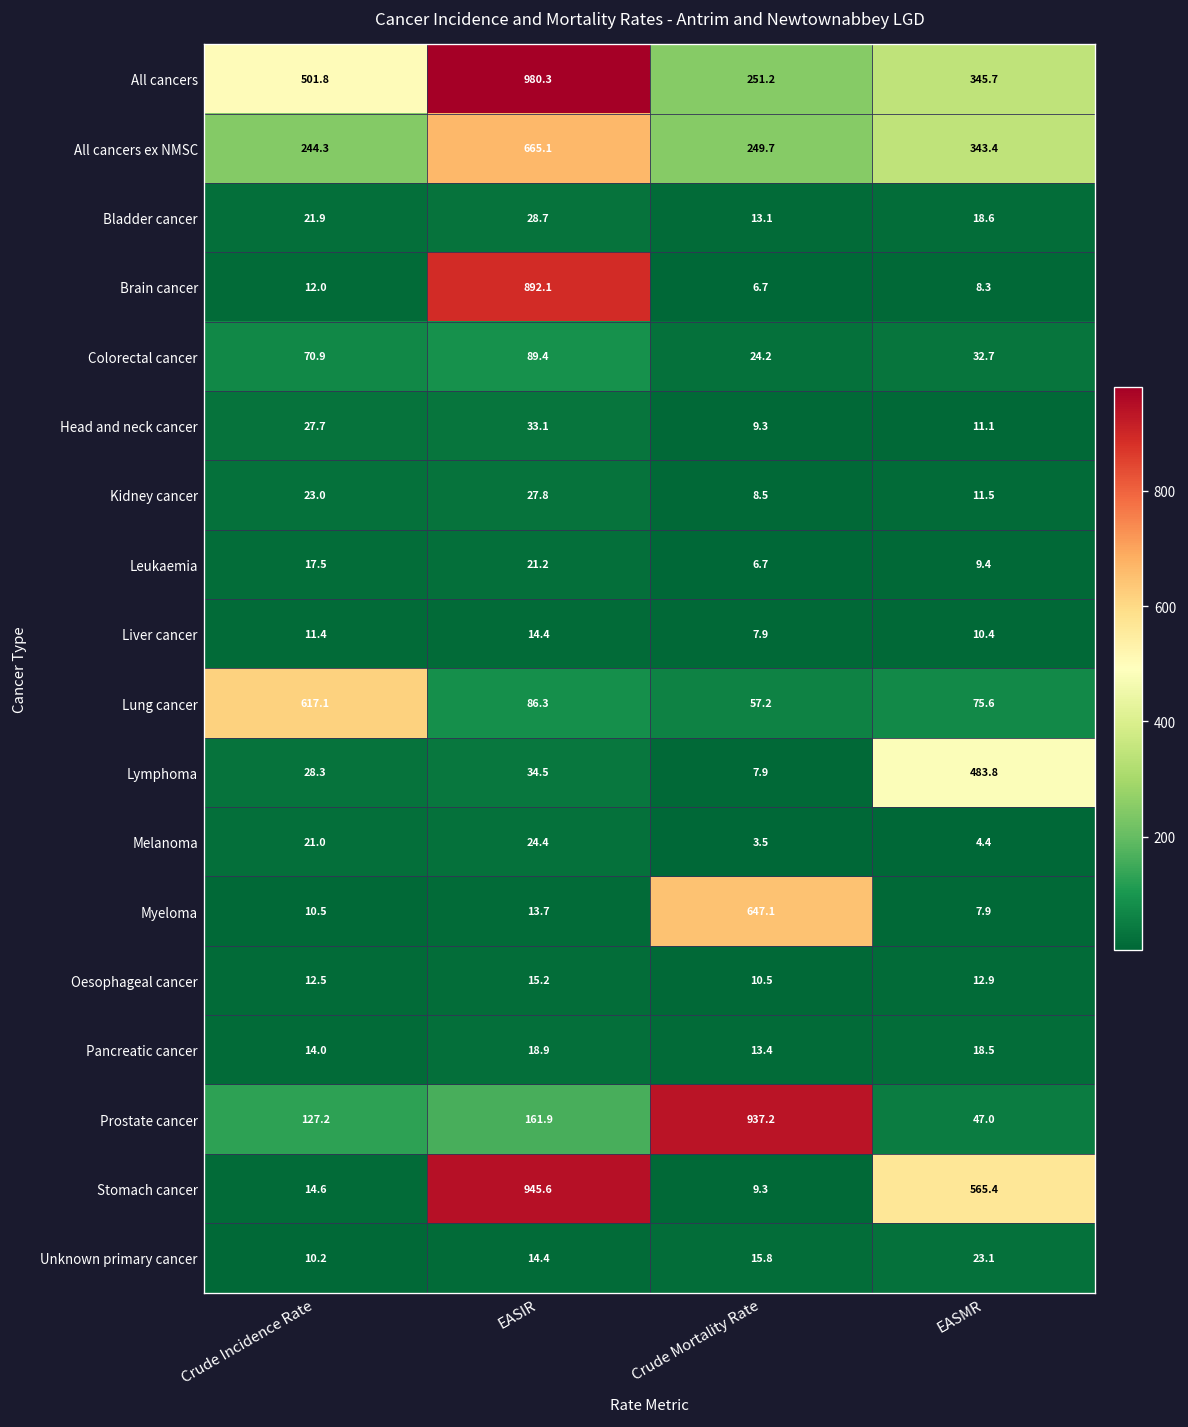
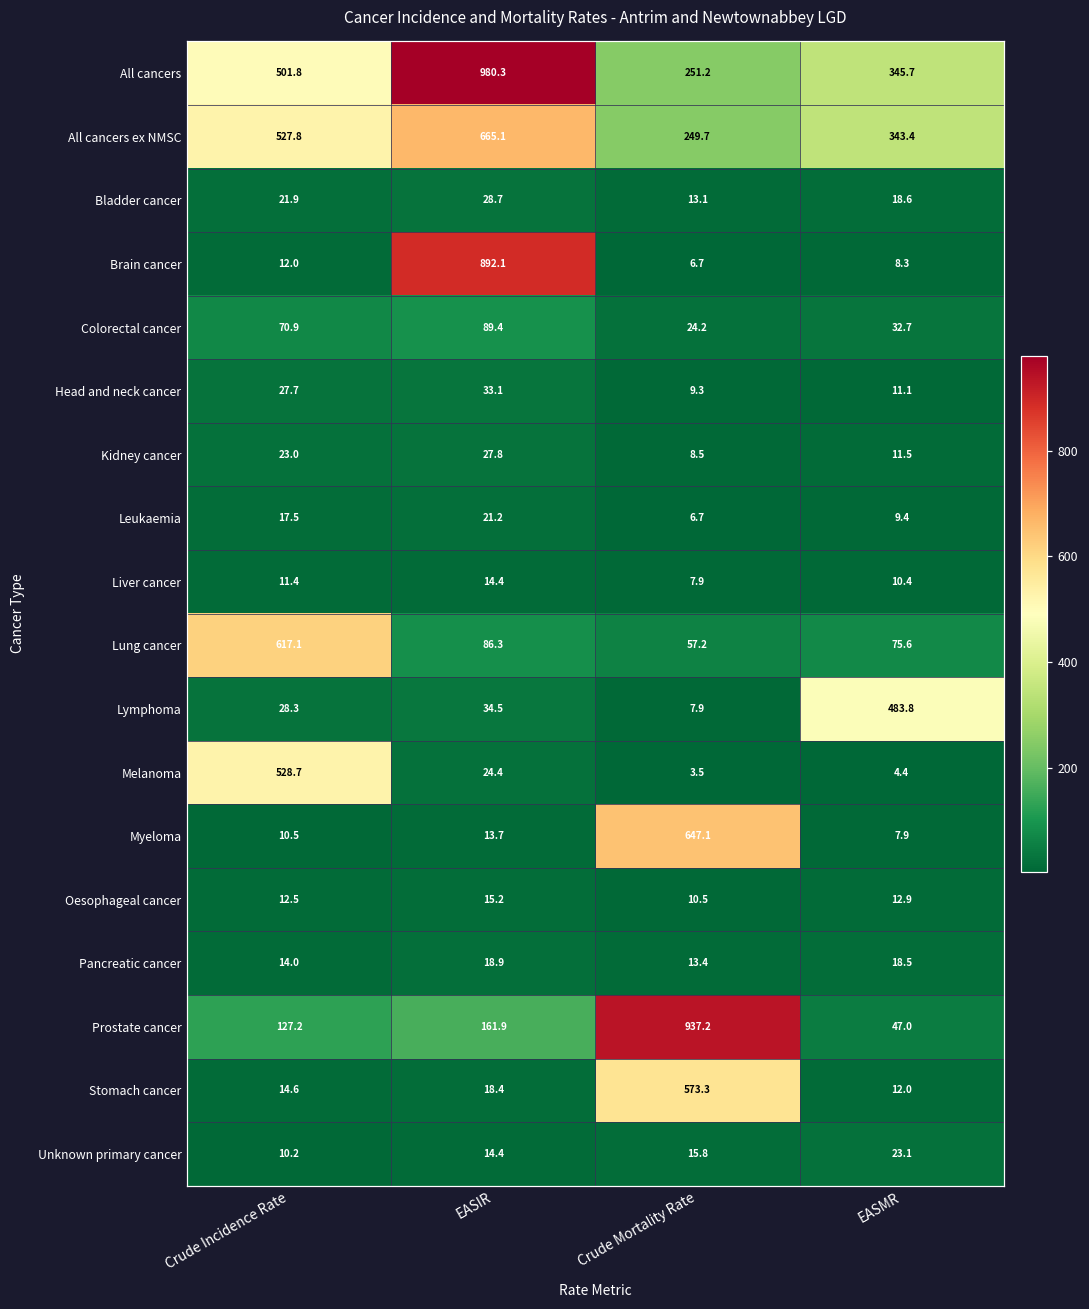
All cancers ex NMSC, Crude Incidence Rate: 244.3 -> 527.8
Melanoma, Crude Incidence Rate: 21.0 -> 528.7
Stomach cancer, EASIR: 945.6 -> 18.4
Stomach cancer, Crude Mortality Rate: 9.3 -> 573.3
Stomach cancer, EASMR: 565.4 -> 12.0
